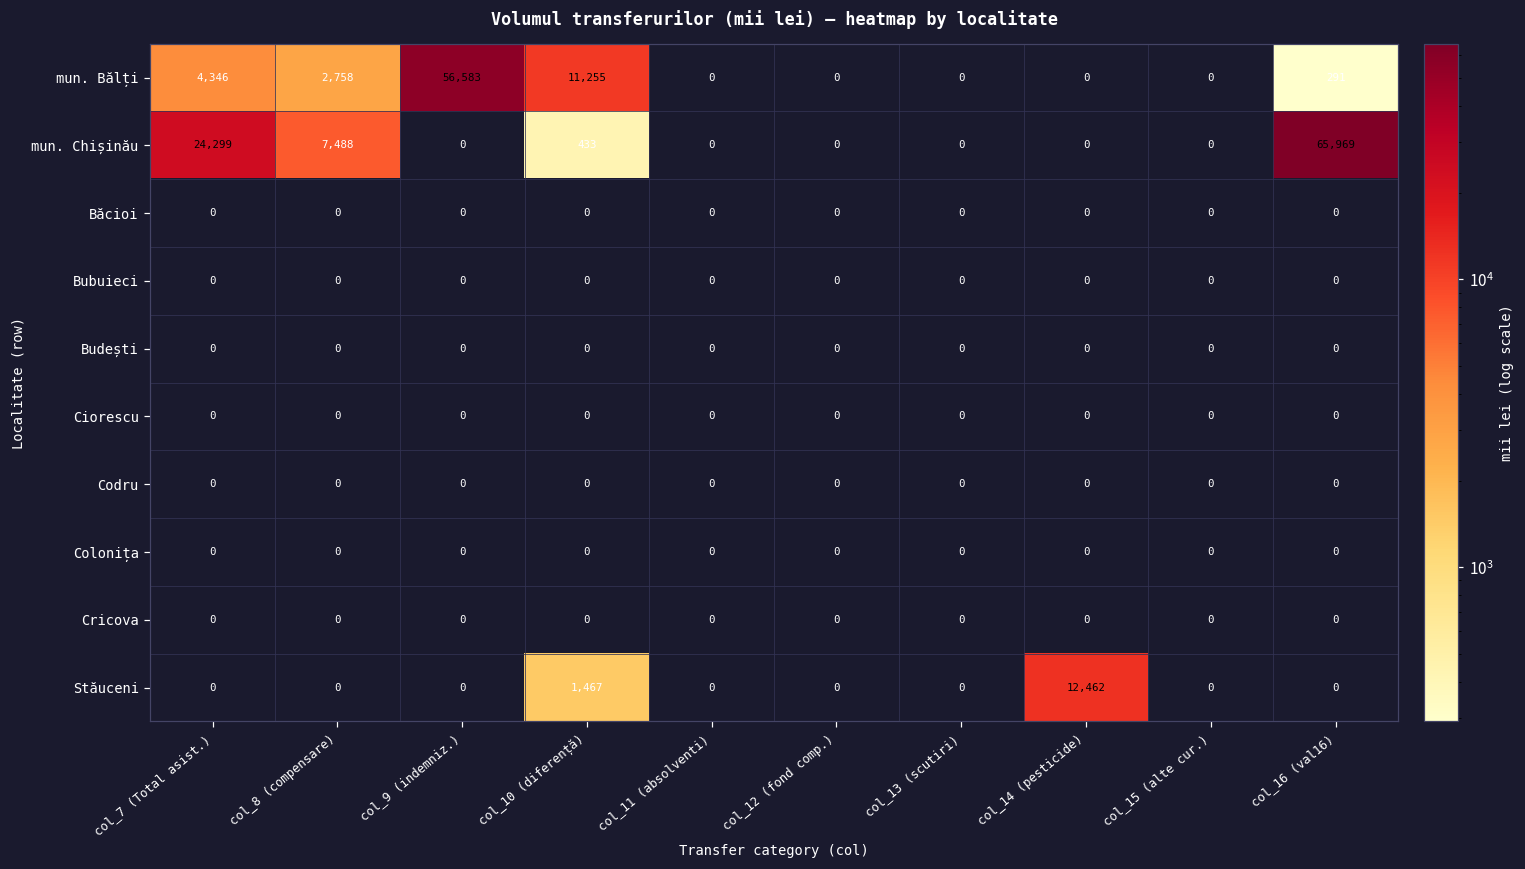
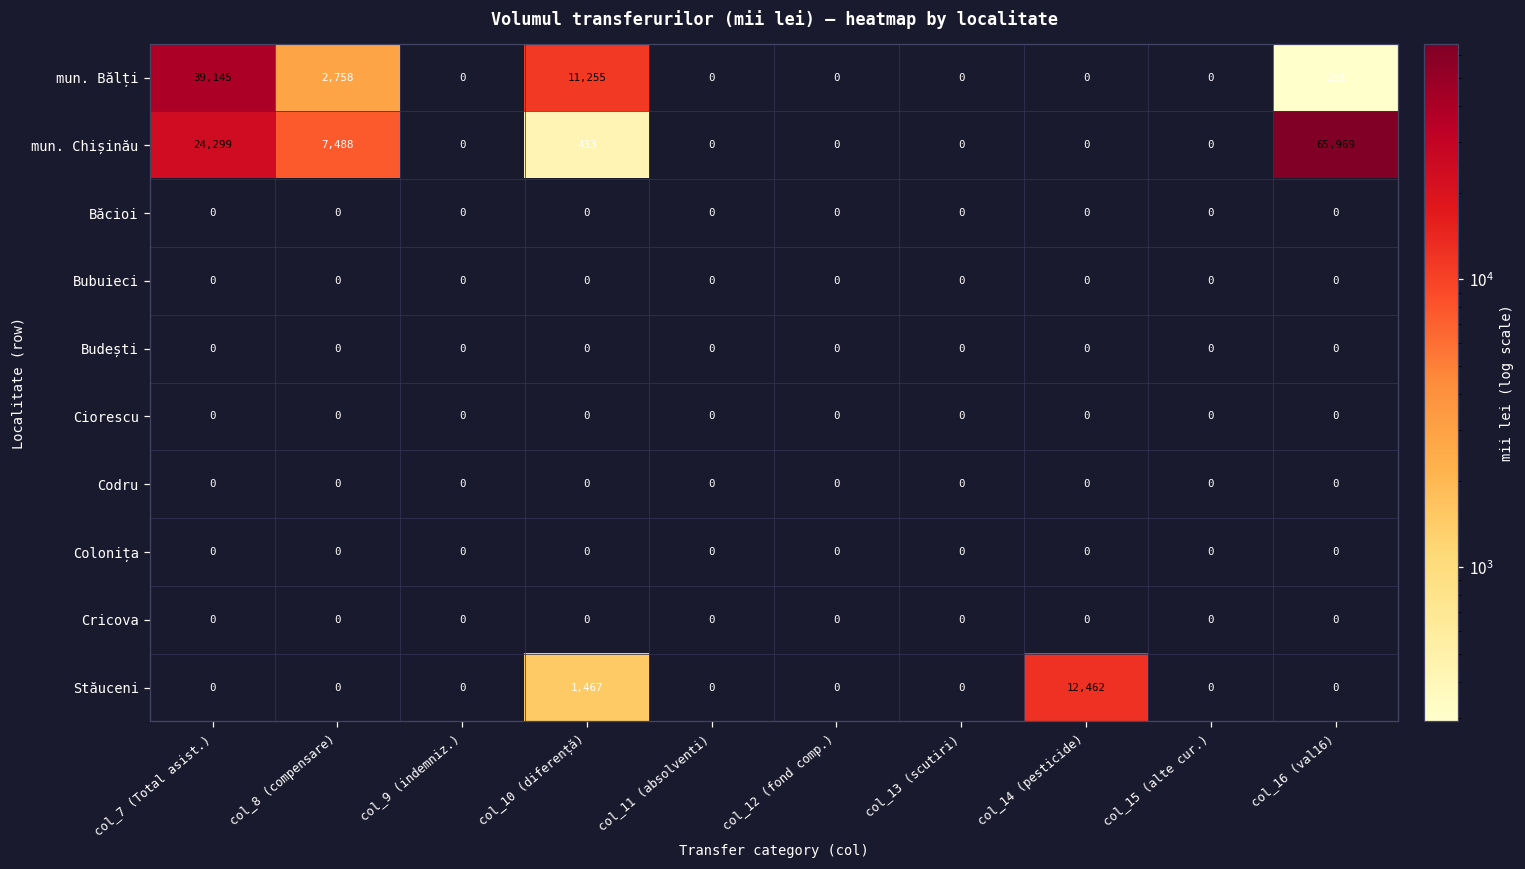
mun. Bălți, col_7 (Total asist.): 4,346 -> 39,145
mun. Bălți, col_9 (indemniz.): 56,583 -> 0
